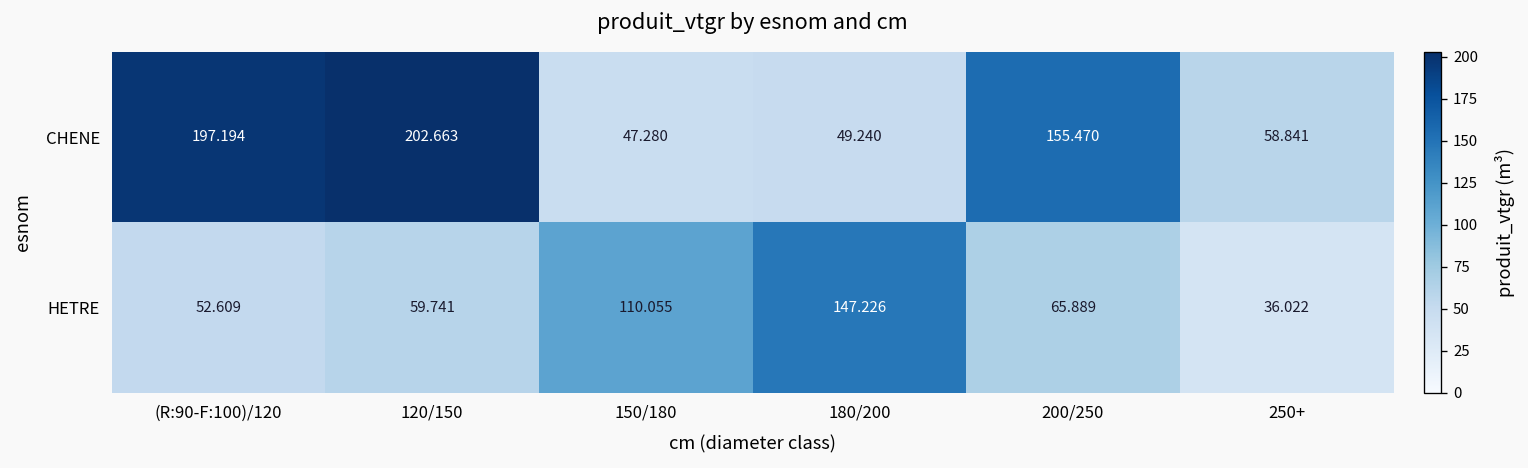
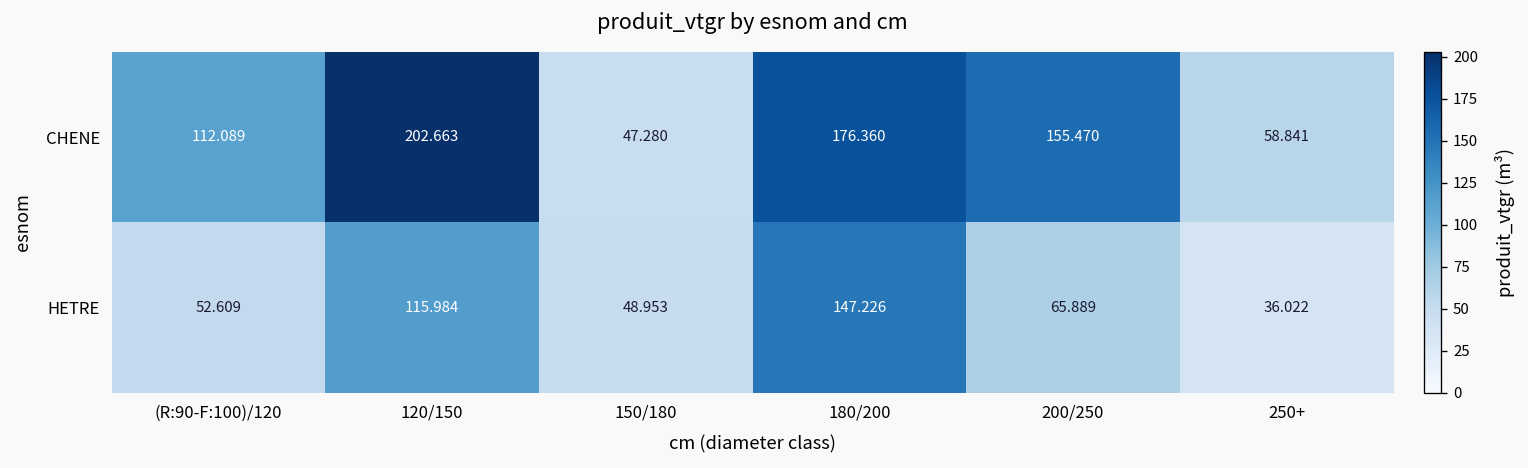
CHENE, (R:90-F:100)/120: 197.194 -> 112.089
CHENE, 180/200: 49.240 -> 176.360
HETRE, 120/150: 59.741 -> 115.984
HETRE, 150/180: 110.055 -> 48.953
